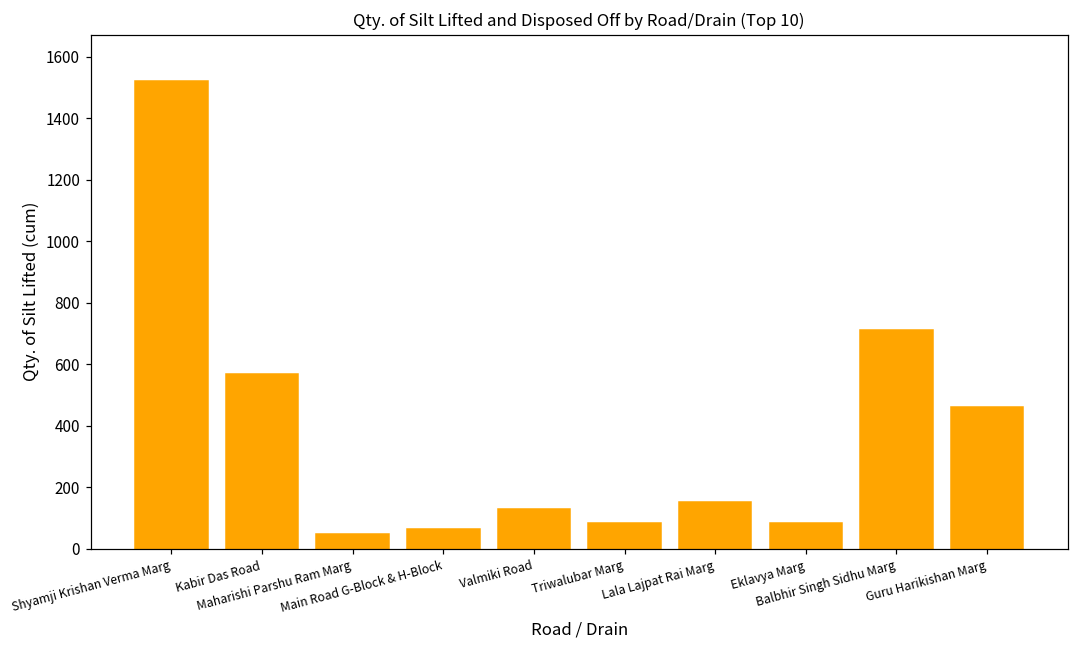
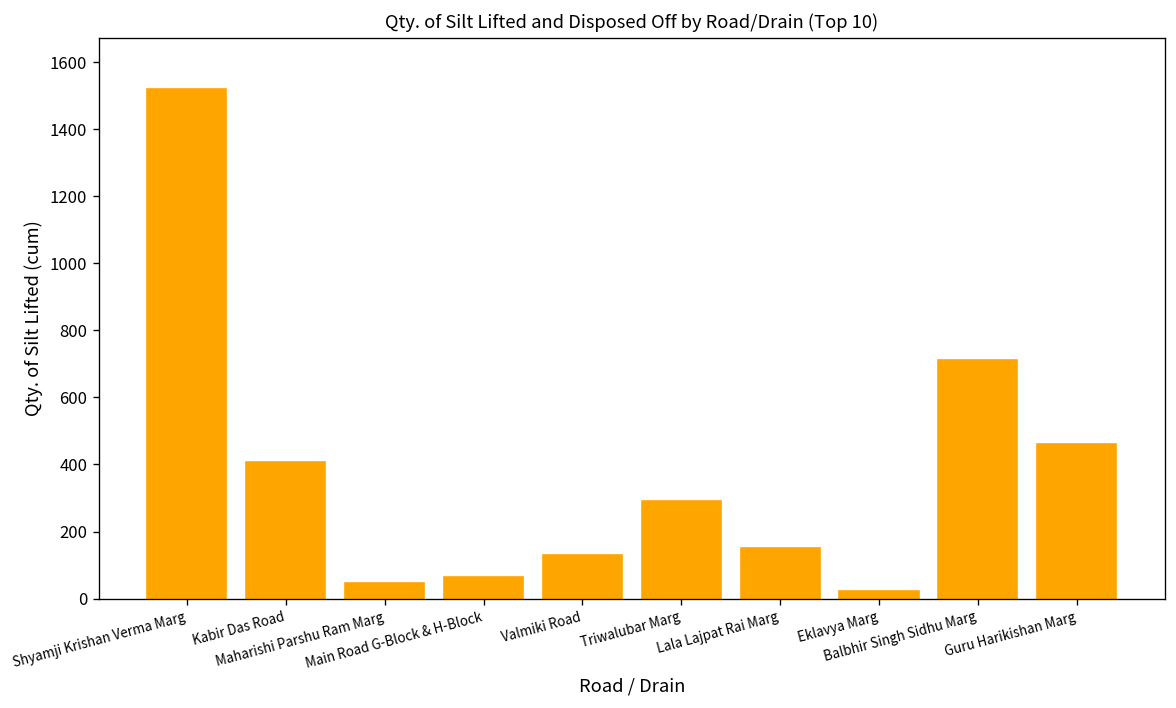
Kabir Das Road: 570 -> 410
Triwalubar Marg: 90 -> 290
Eklavya Marg: 90 -> 20
